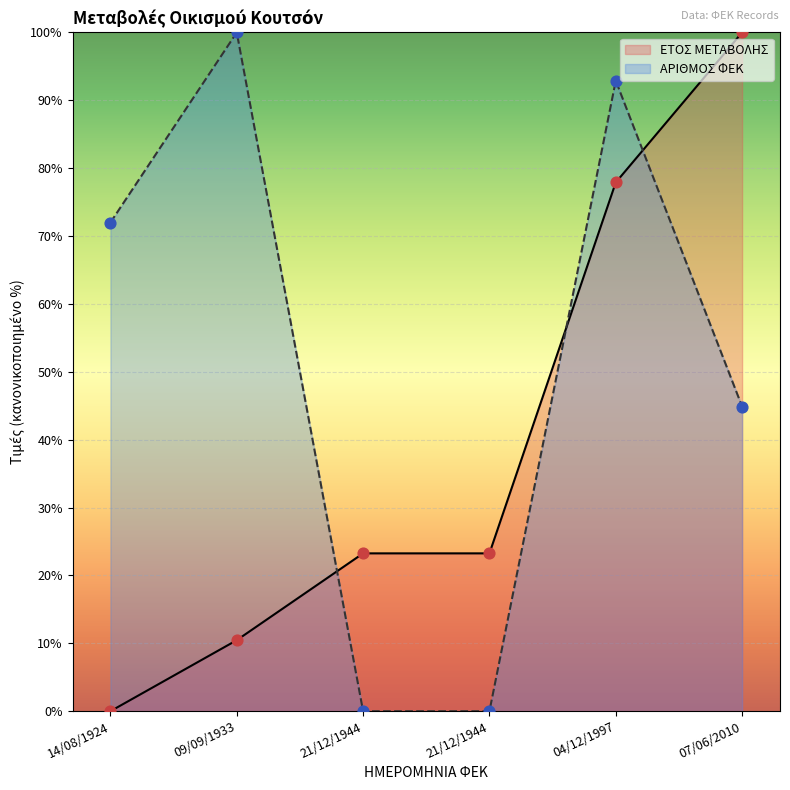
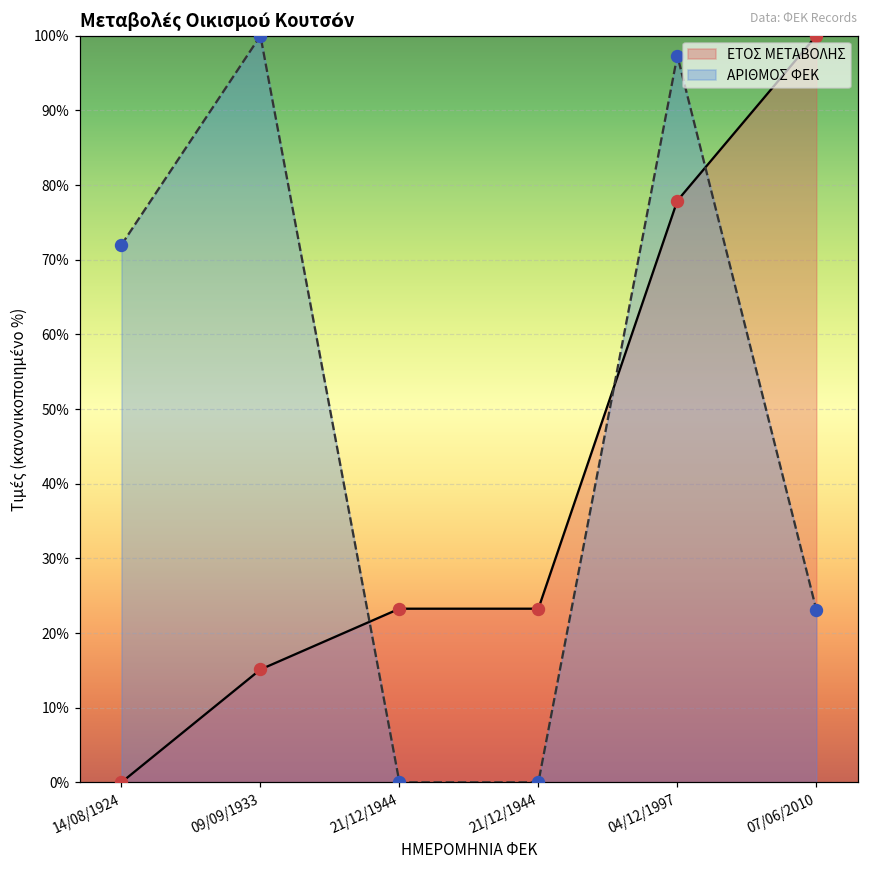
ΕΤΟΣ ΜΕΤΑΒΟΛΗΣ, 09/09/1933: 10% -> 15%
ΑΡΙΘΜΟΣ ΦΕΚ, 04/12/1997: 93% -> 97%
ΑΡΙΘΜΟΣ ΦΕΚ, 07/06/2010: 45% -> 23%
